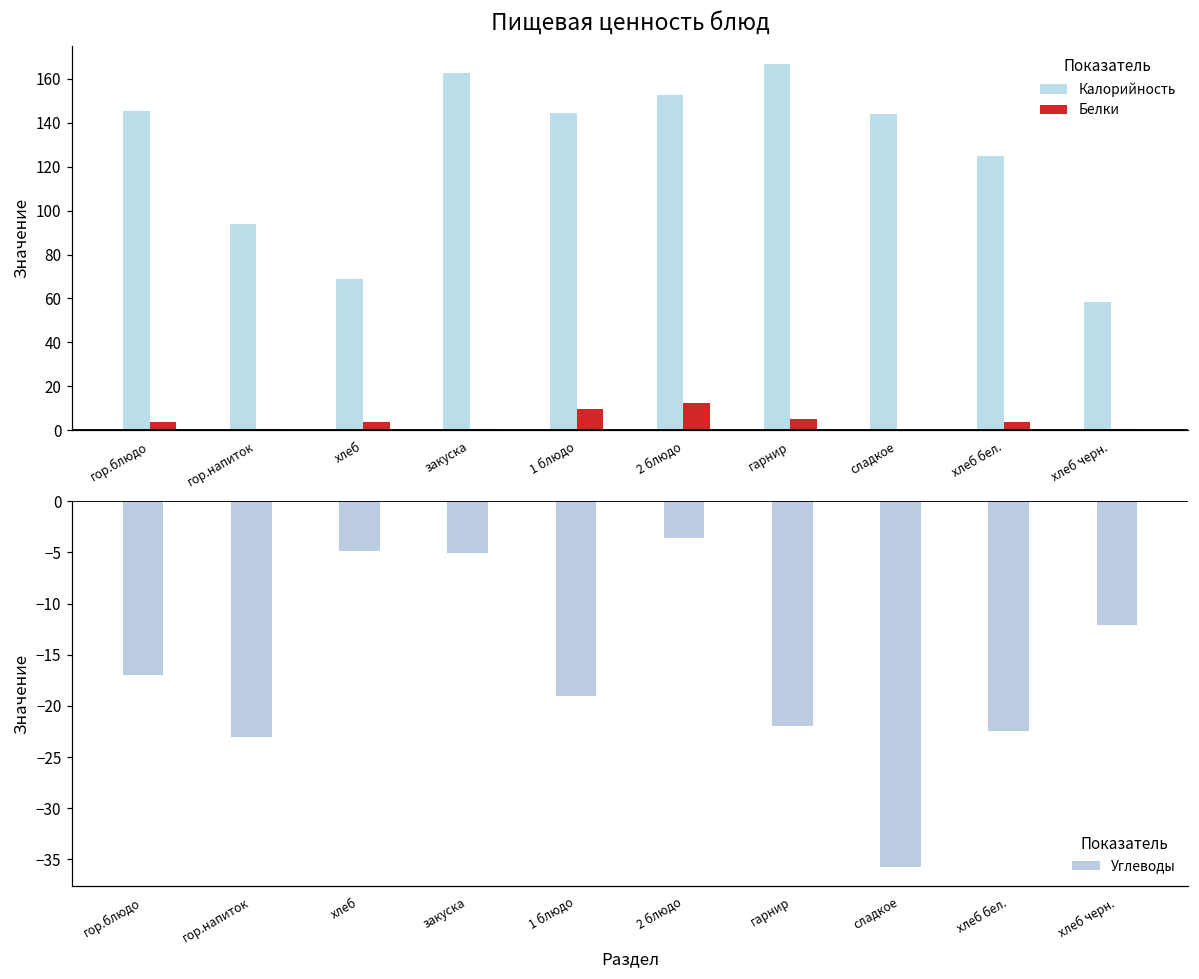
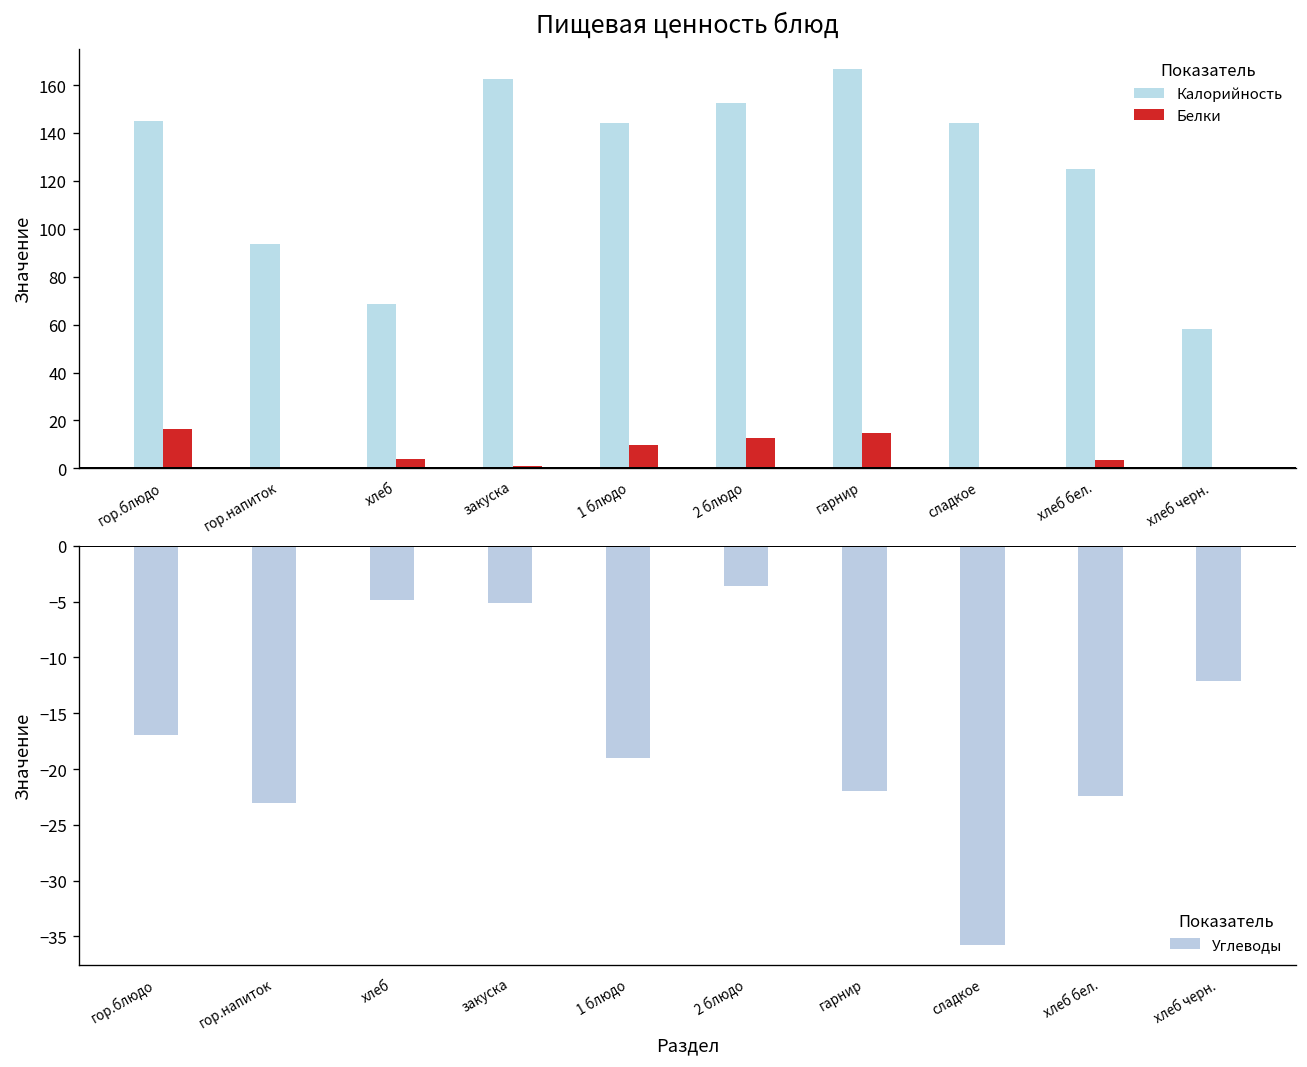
Пищевая ценность блюд, Белки, гор.блюдо: 4 -> 16
Пищевая ценность блюд, Белки, гарнир: 5 -> 15
